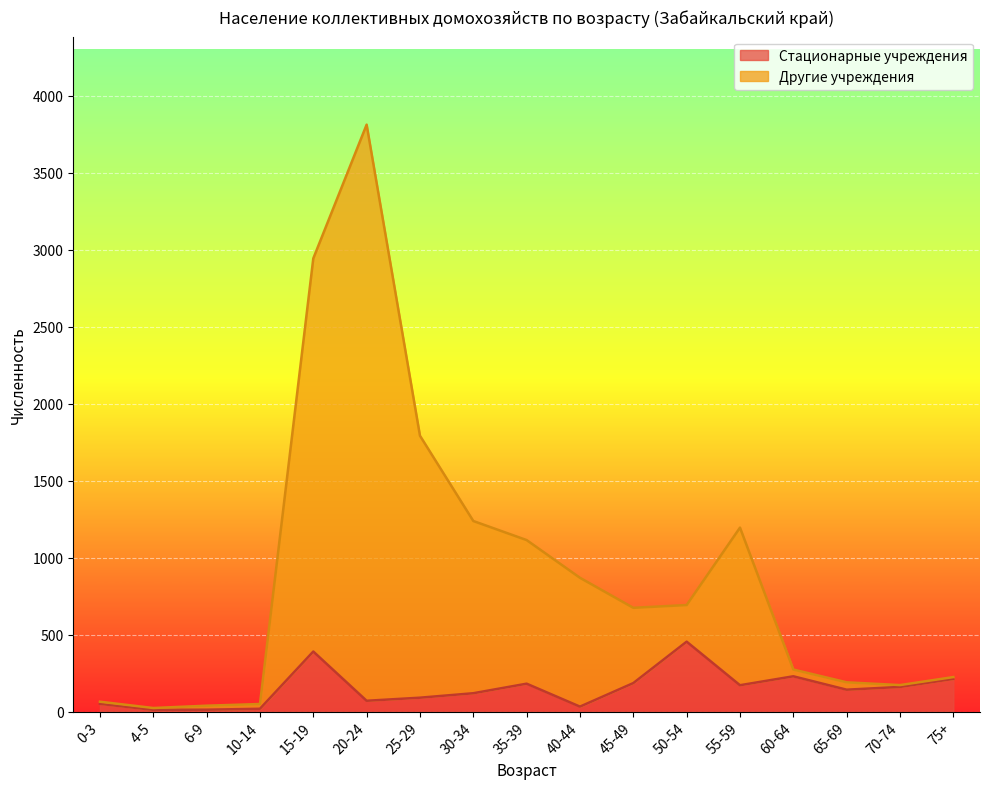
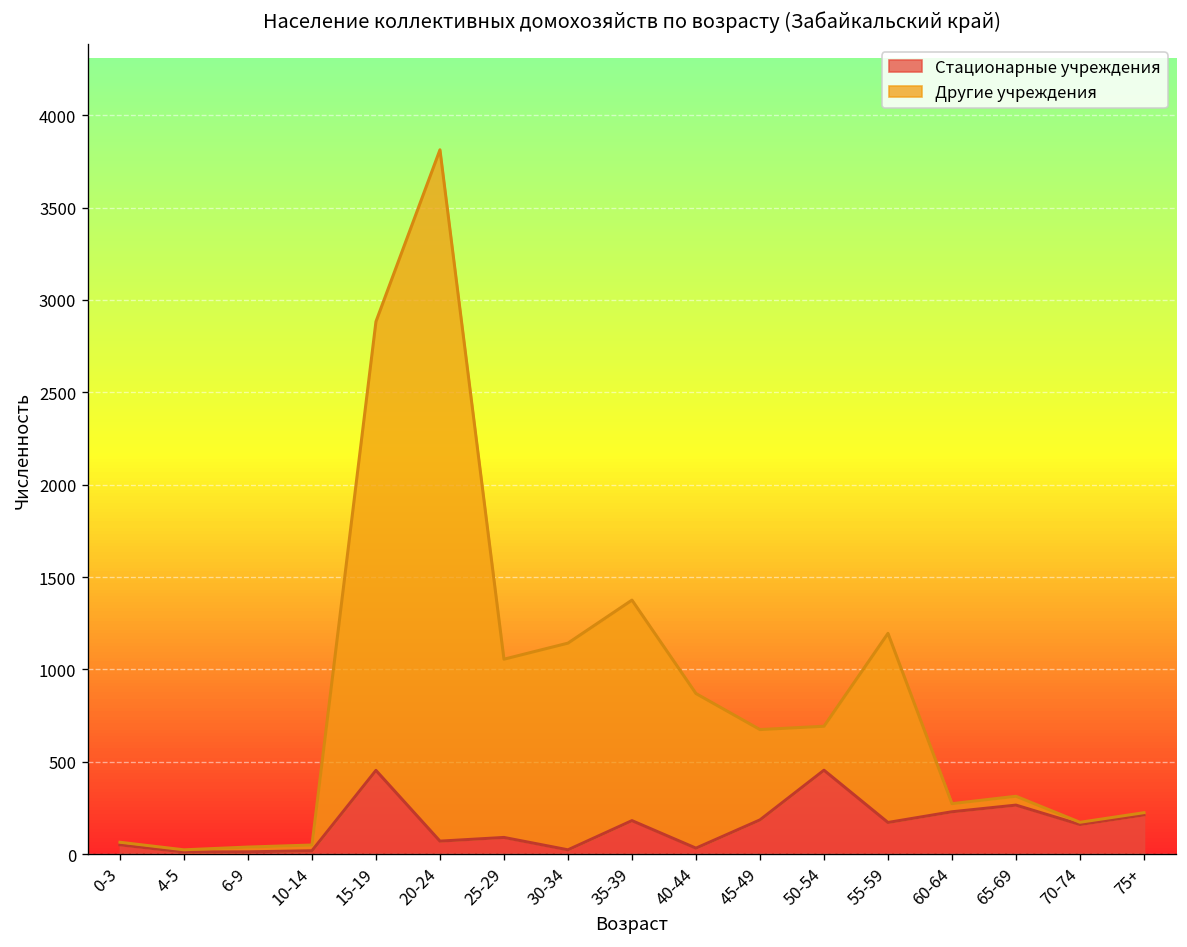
Стационарные учреждения, 15-19: 390 -> 450
Другие учреждения, 15-19: 2550 -> 2430
Другие учреждения, 25-29: 1700 -> 970
Стационарные учреждения, 30-34: 120 -> 20
Другие учреждения, 35-39: 930 -> 1190
Стационарные учреждения, 65-69: 140 -> 270
